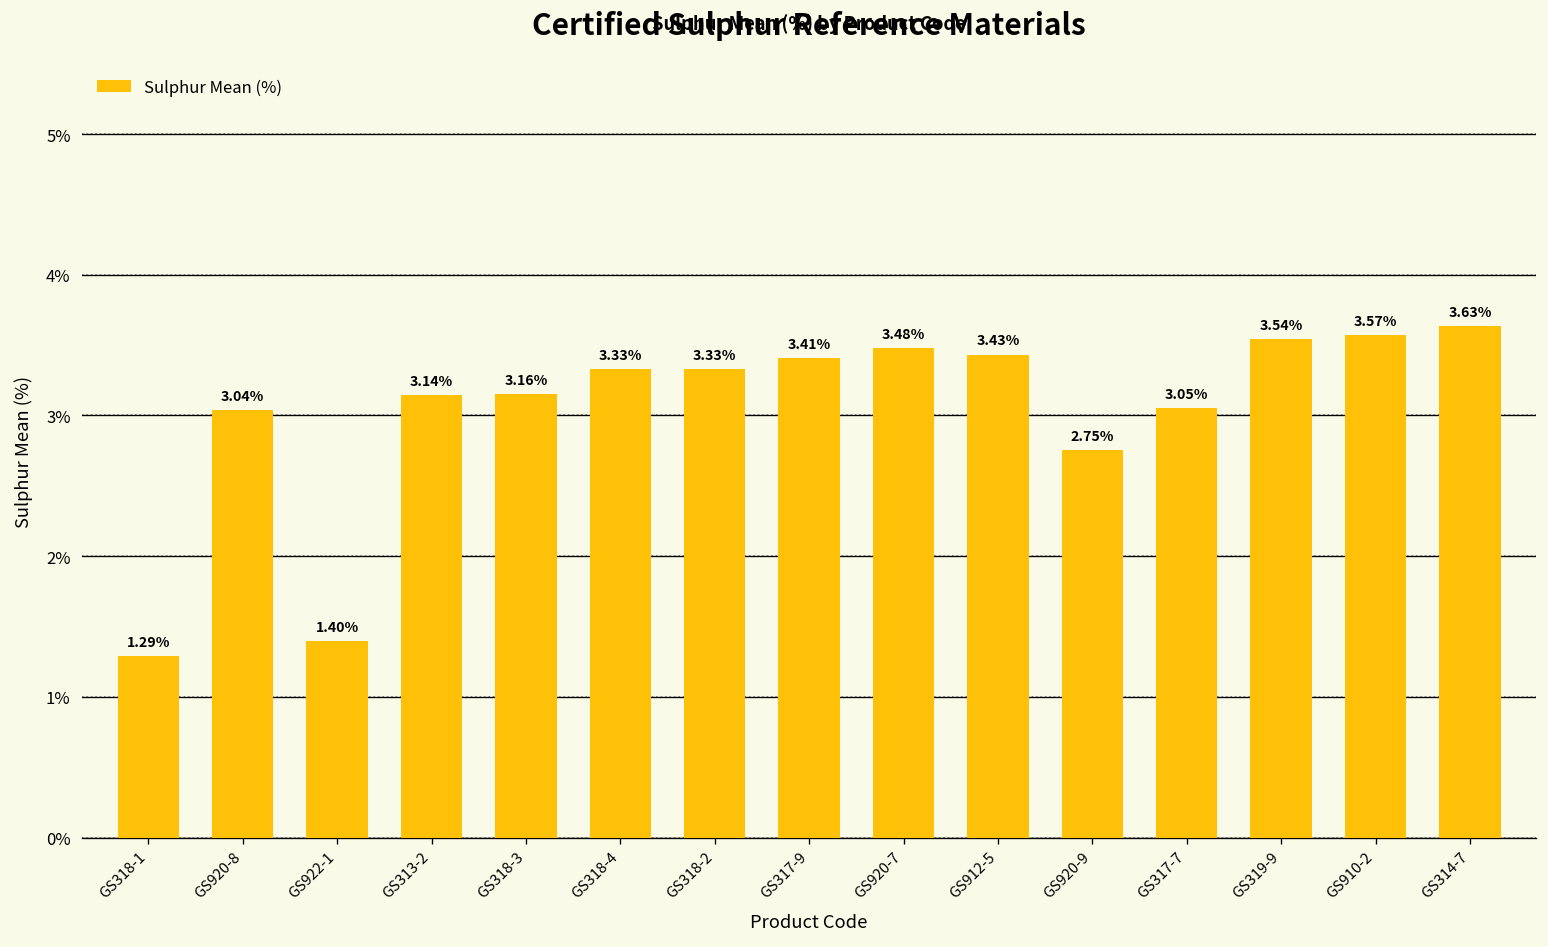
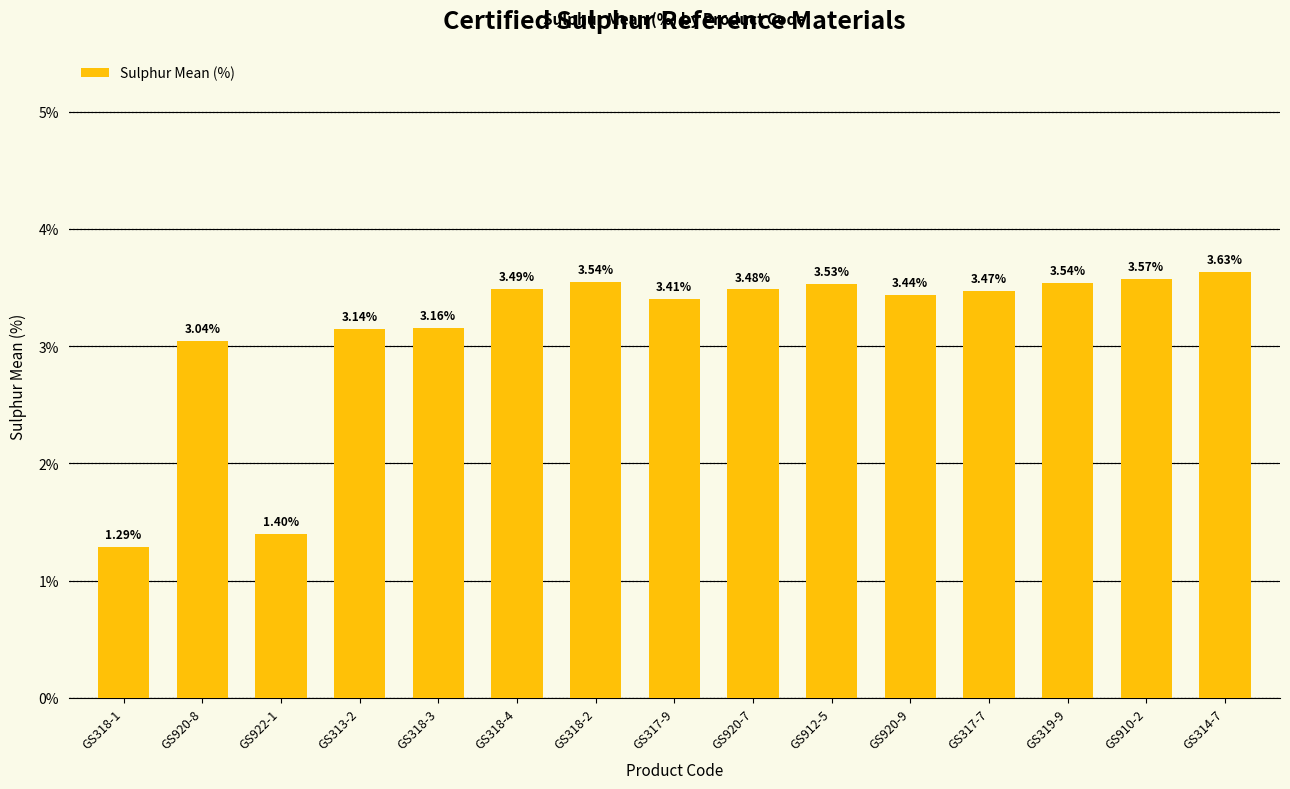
GS318-4: 3.33% -> 3.49%
GS318-2: 3.33% -> 3.54%
GS912-5: 3.43% -> 3.53%
GS920-9: 2.75% -> 3.44%
GS317-7: 3.05% -> 3.47%
